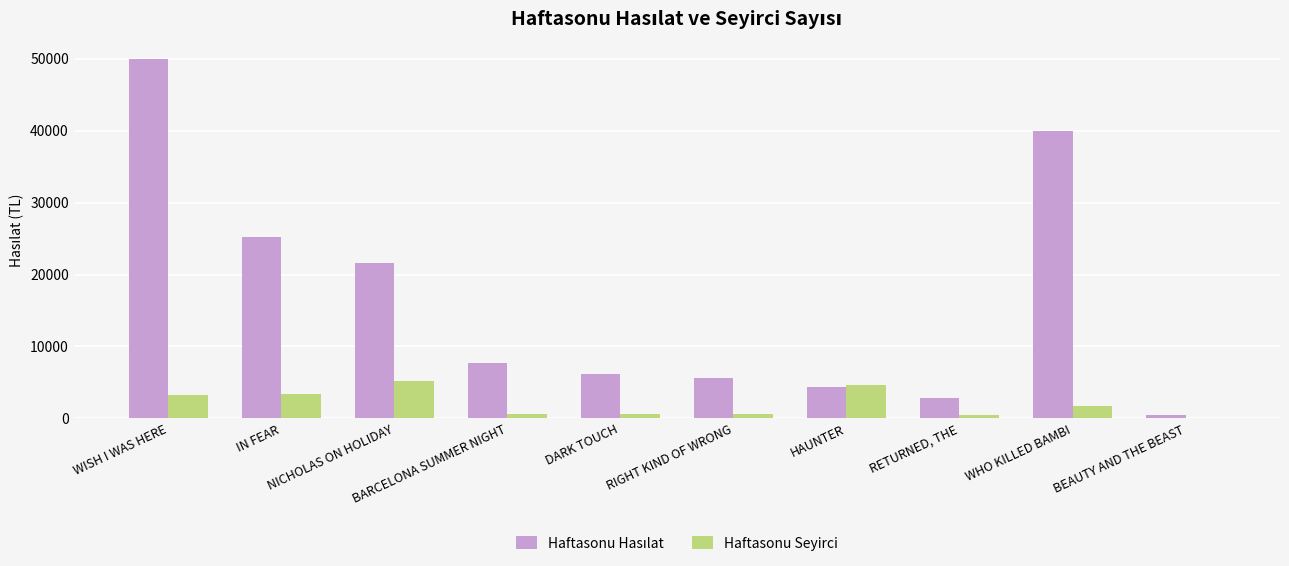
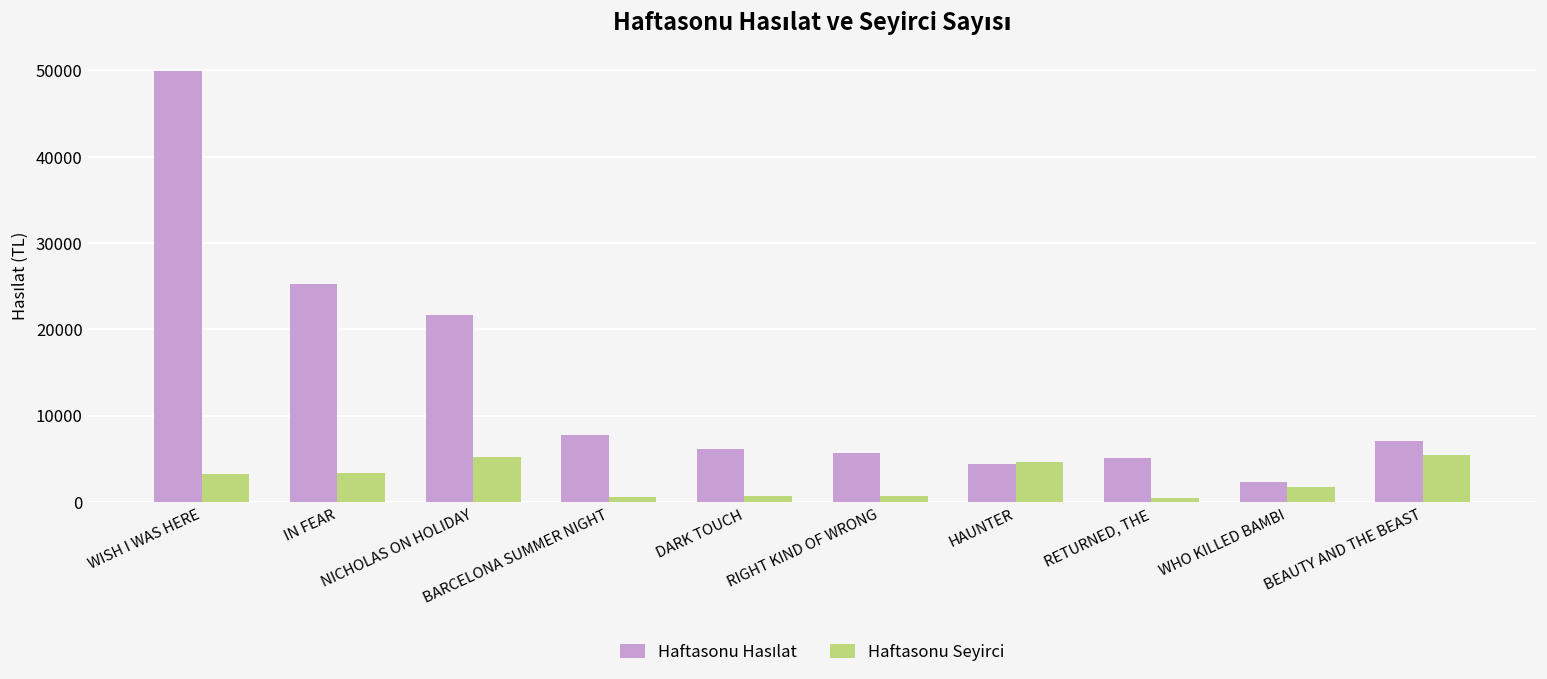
Haftasonu Hasılat, RETURNED, THE: 3000 -> 5000
Haftasonu Hasılat, WHO KILLED BAMBI: 40000 -> 2000
Haftasonu Hasılat, BEAUTY AND THE BEAST: 0 -> 7000
Haftasonu Seyirci, BEAUTY AND THE BEAST: 0 -> 5000
